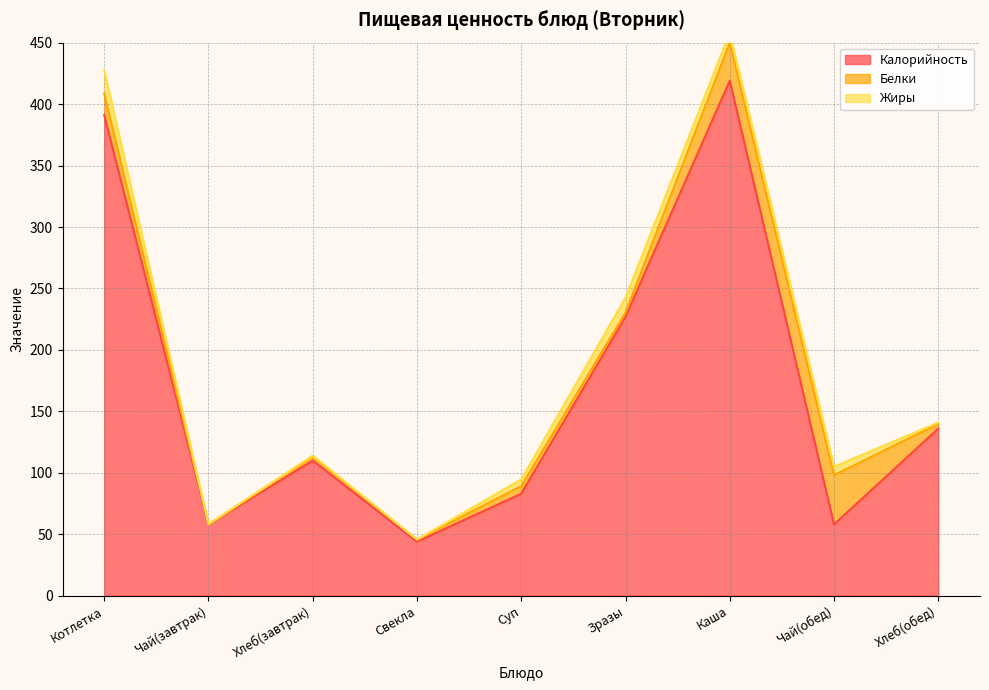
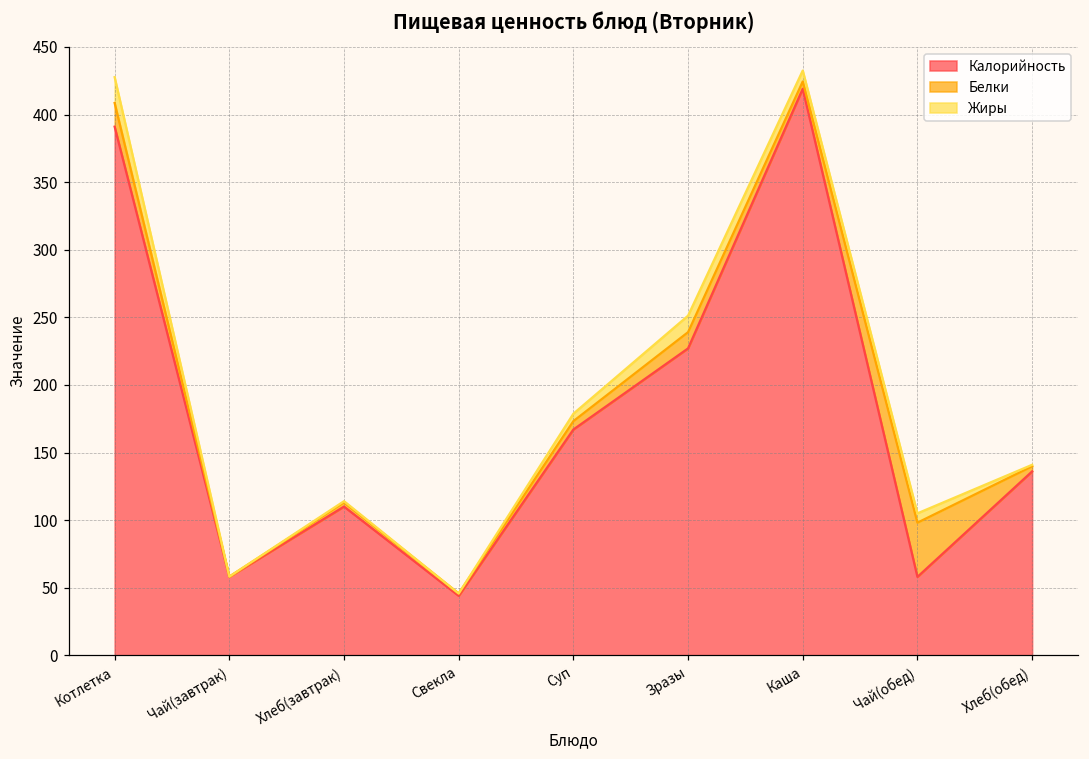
Калорийность, Суп: 83 -> 167
Белки, Зразы: 3 -> 12
Белки, Каша: 31 -> 5
